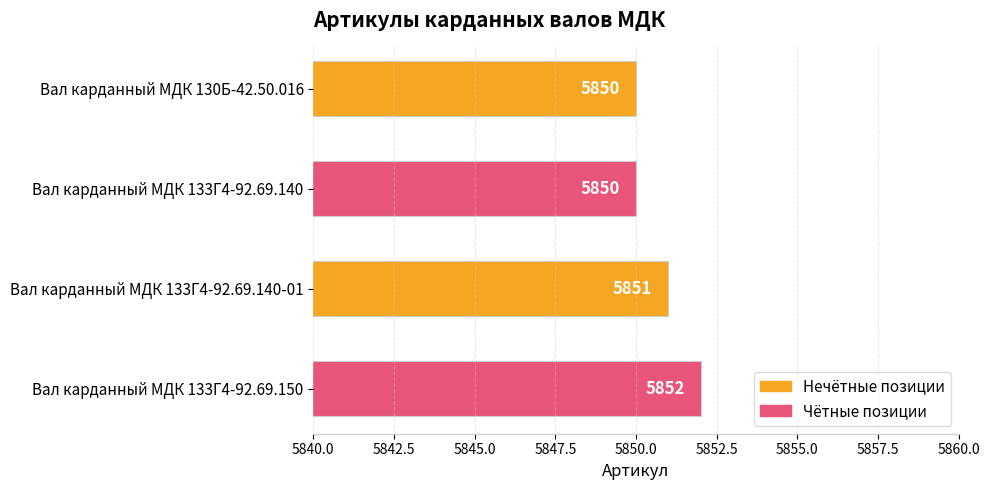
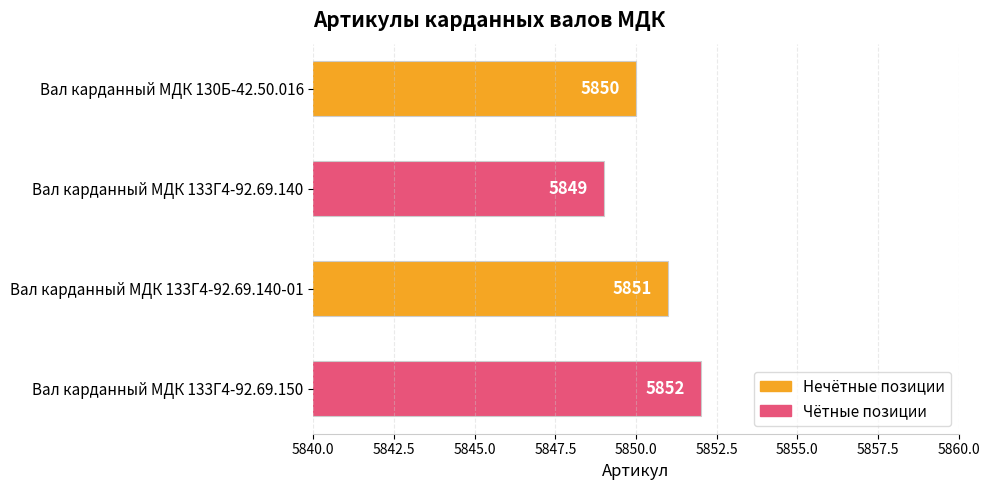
Вал карданный МДК 133Г4-92.69.140: 5850 -> 5849
